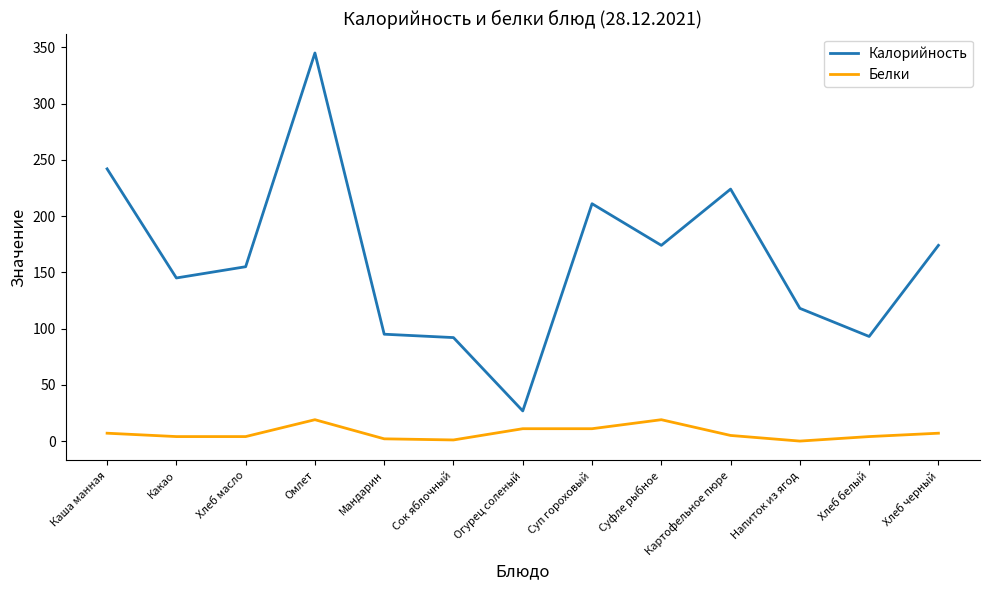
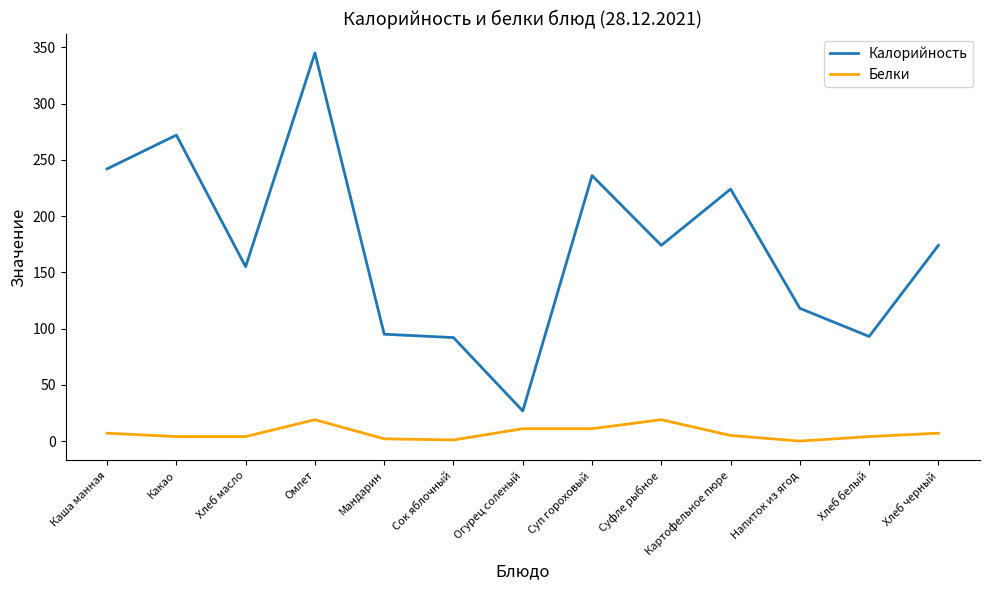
Калорийность, Какао: 145 -> 272
Калорийность, Суп гороховый: 211 -> 236
